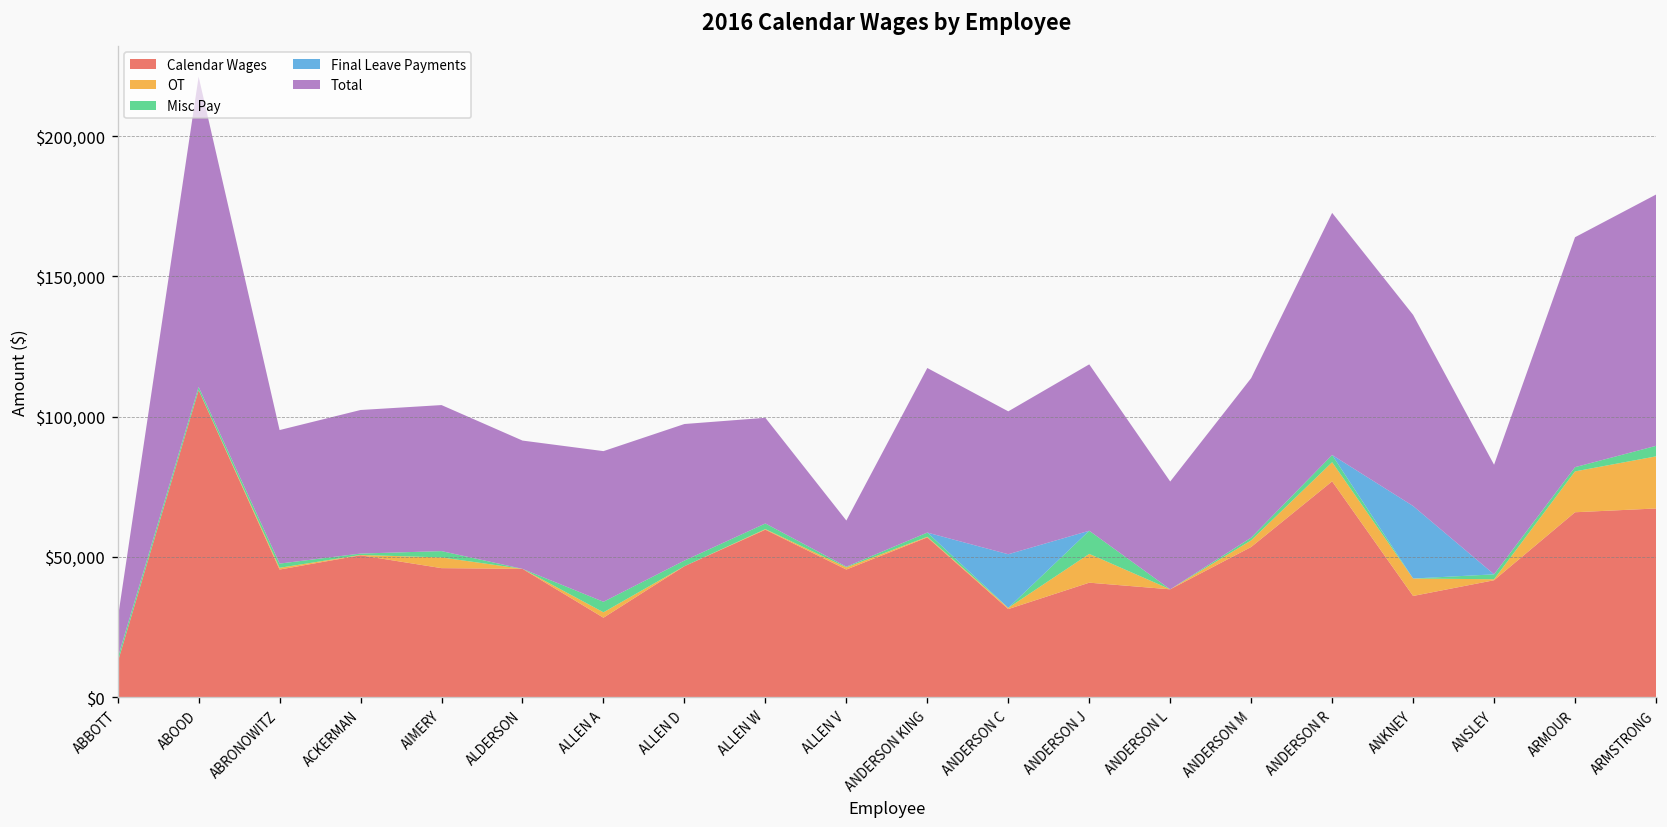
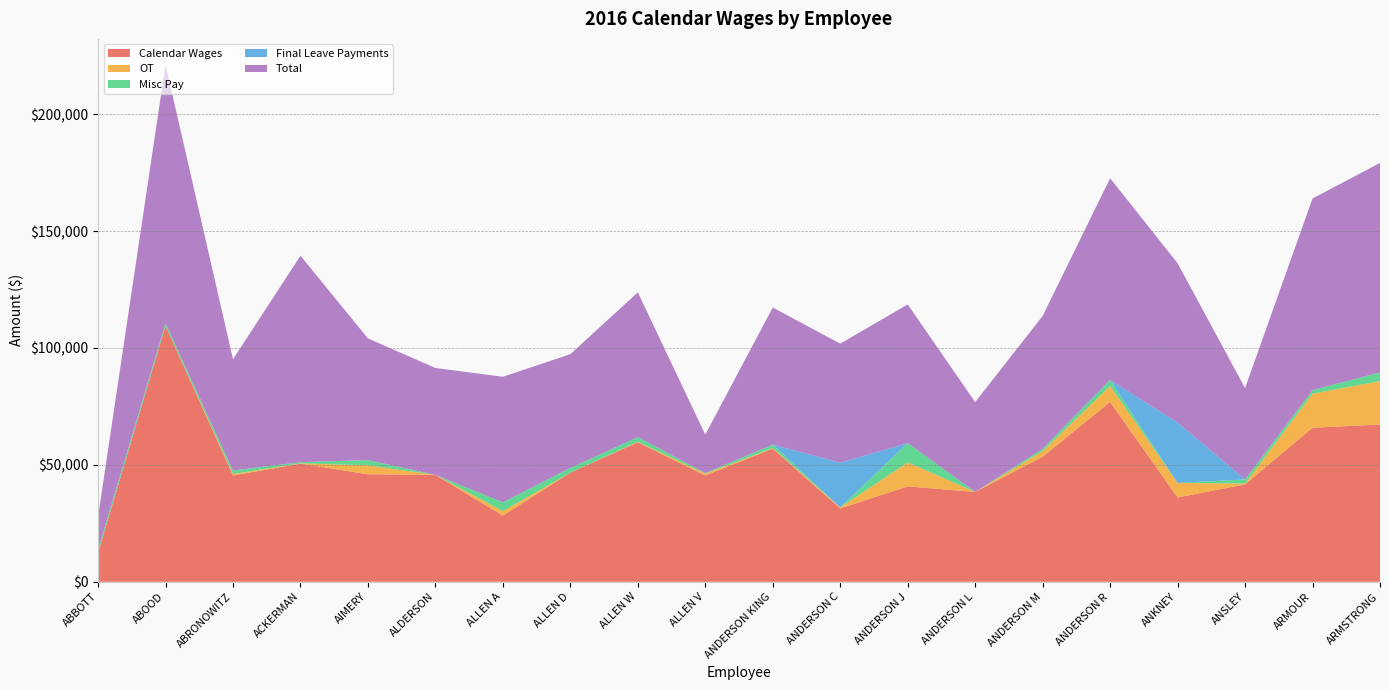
Total, ACKERMAN: $51,000 -> $88,000
Total, ALLEN W: $38,000 -> $62,000
